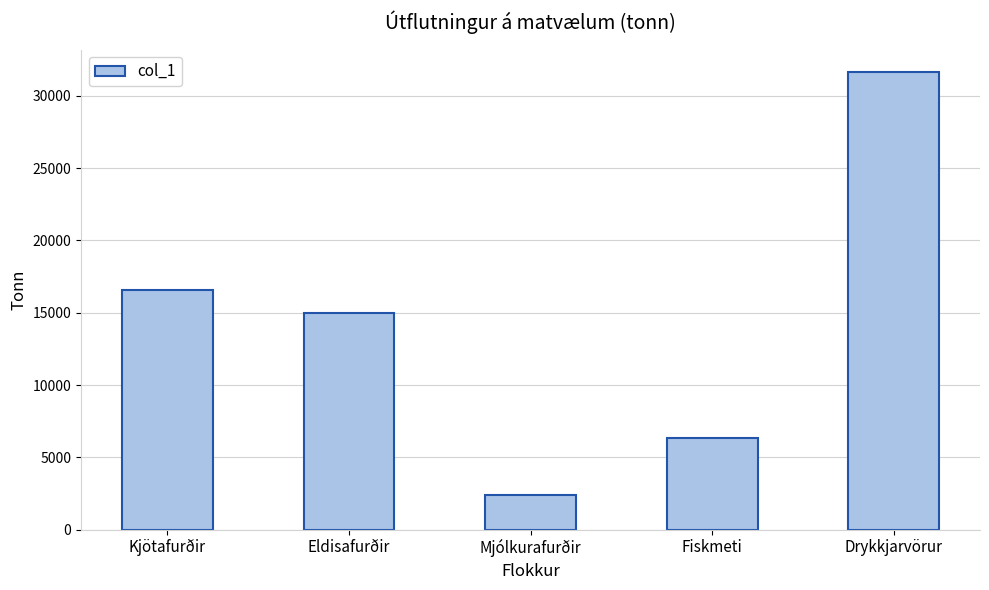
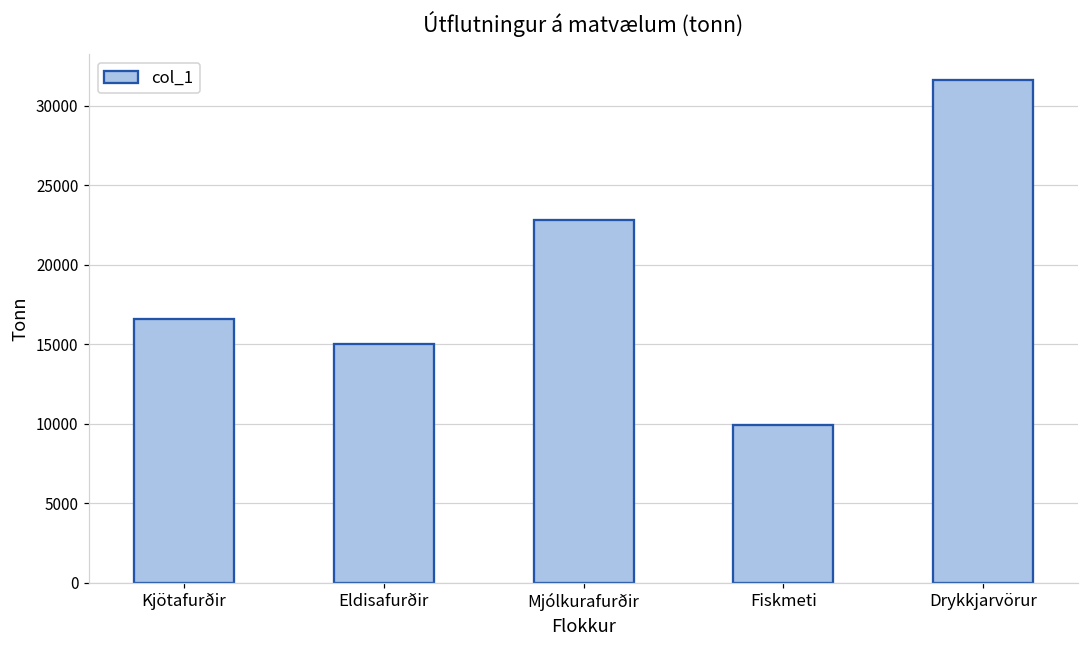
Mjólkurafurðir: 2400 -> 22800
Fiskmeti: 6400 -> 9900
